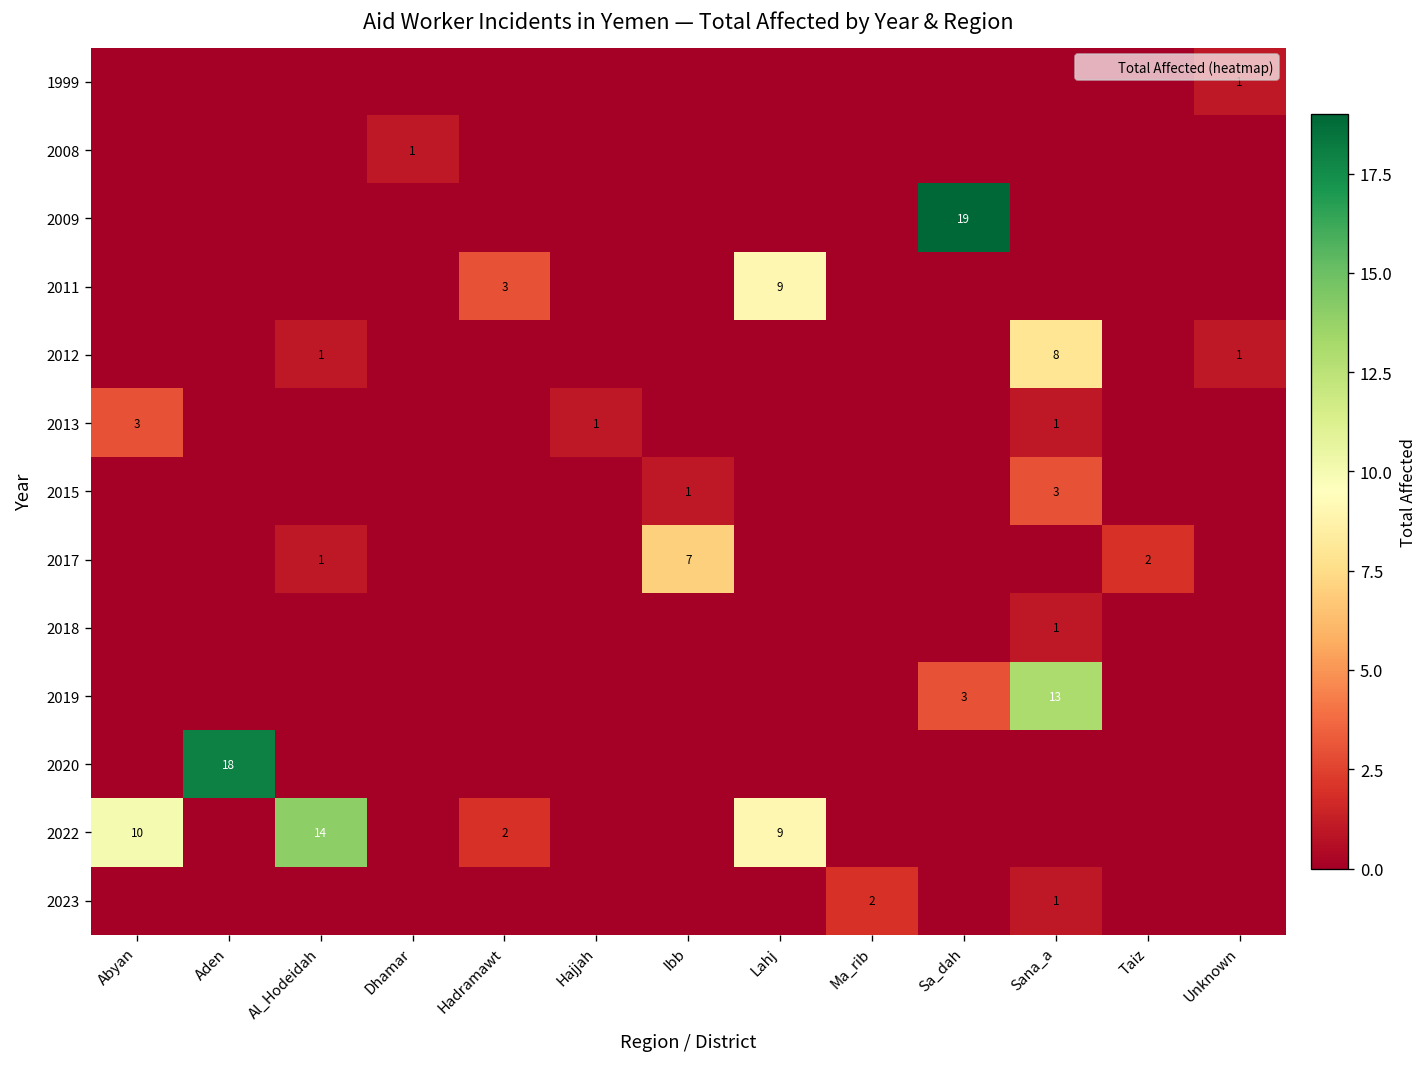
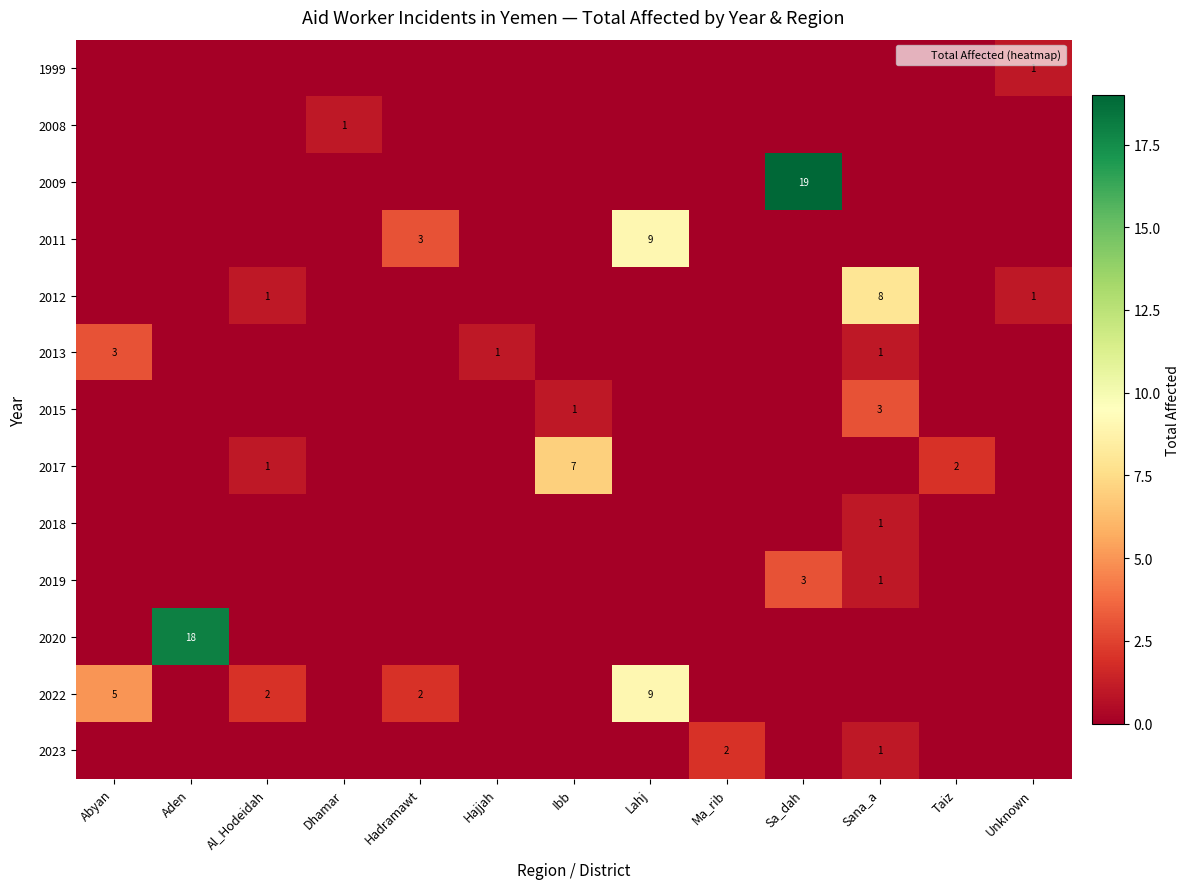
2019, Sana_a: 13 -> 1
2022, Abyan: 10 -> 5
2022, Al_Hodeidah: 14 -> 2
